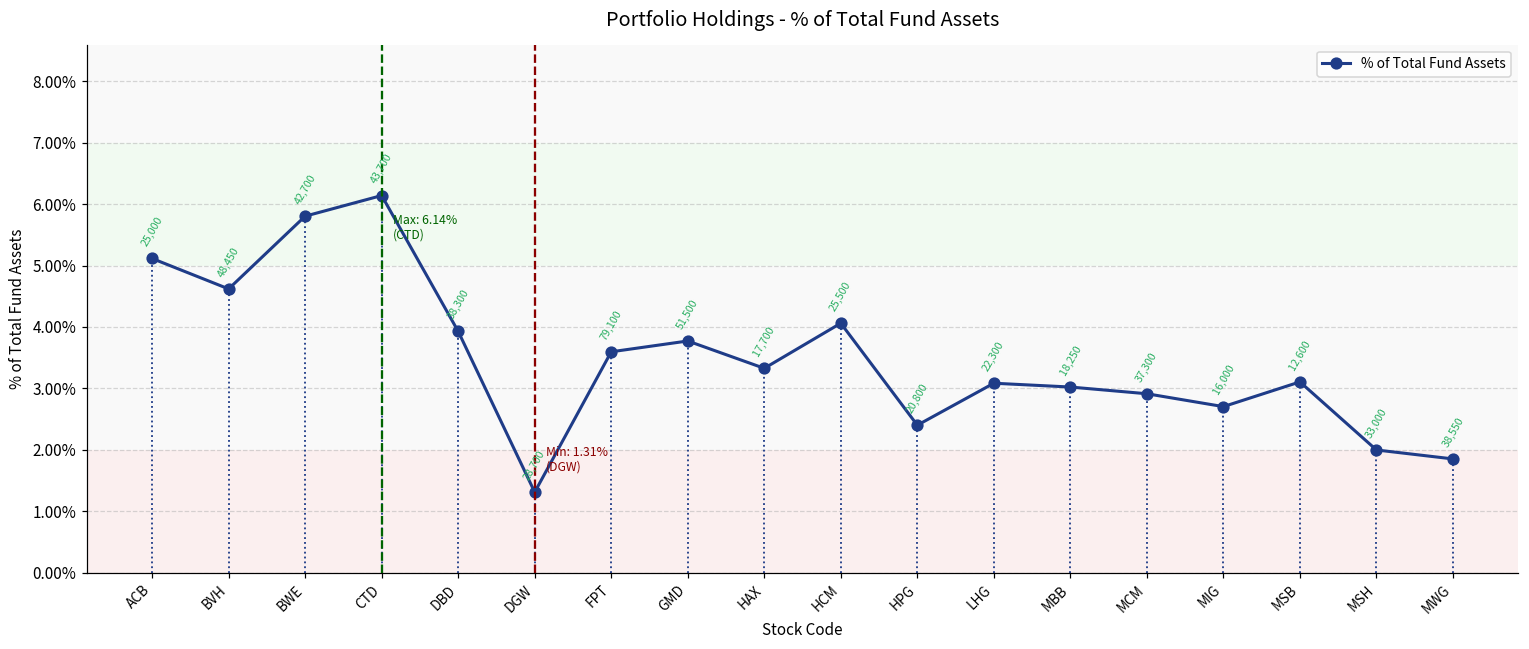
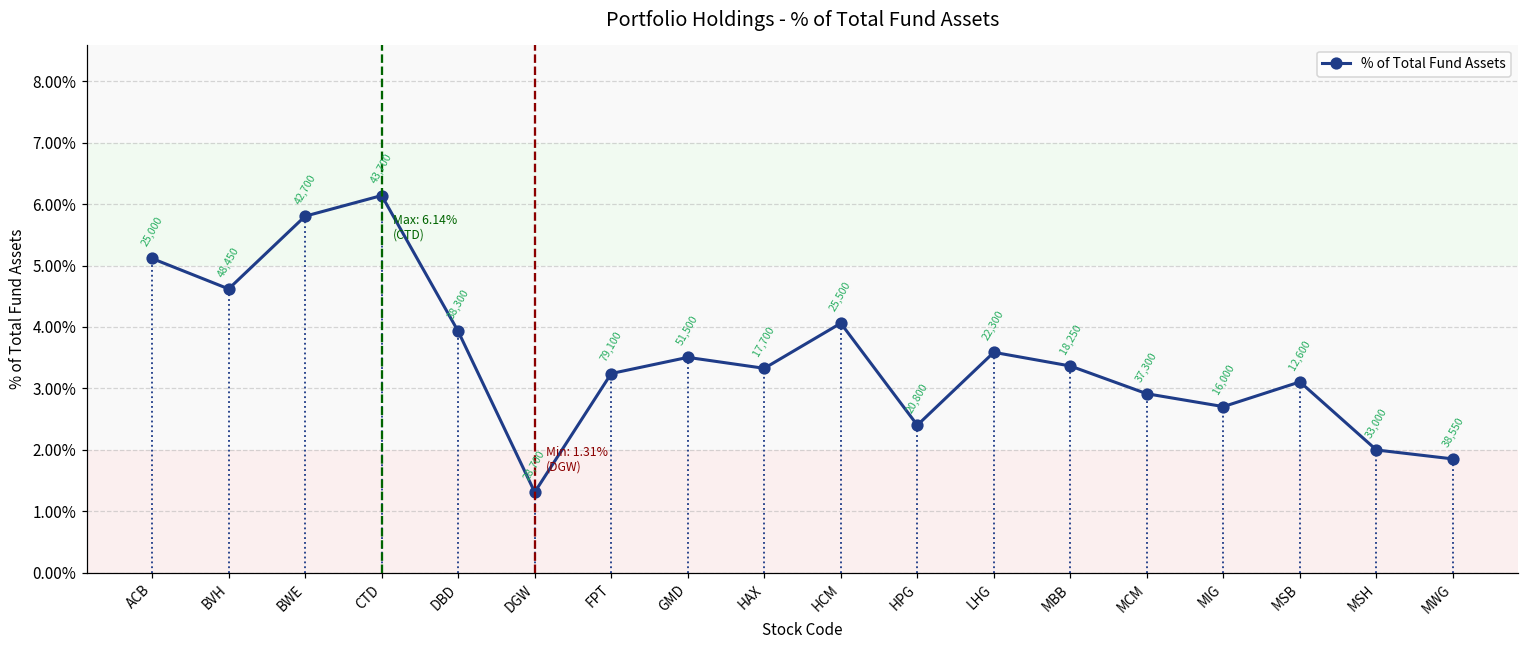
FPT: 3.6% -> 3.2%
GMD: 3.8% -> 3.5%
LHG: 3.1% -> 3.6%
MBB: 3.0% -> 3.4%
